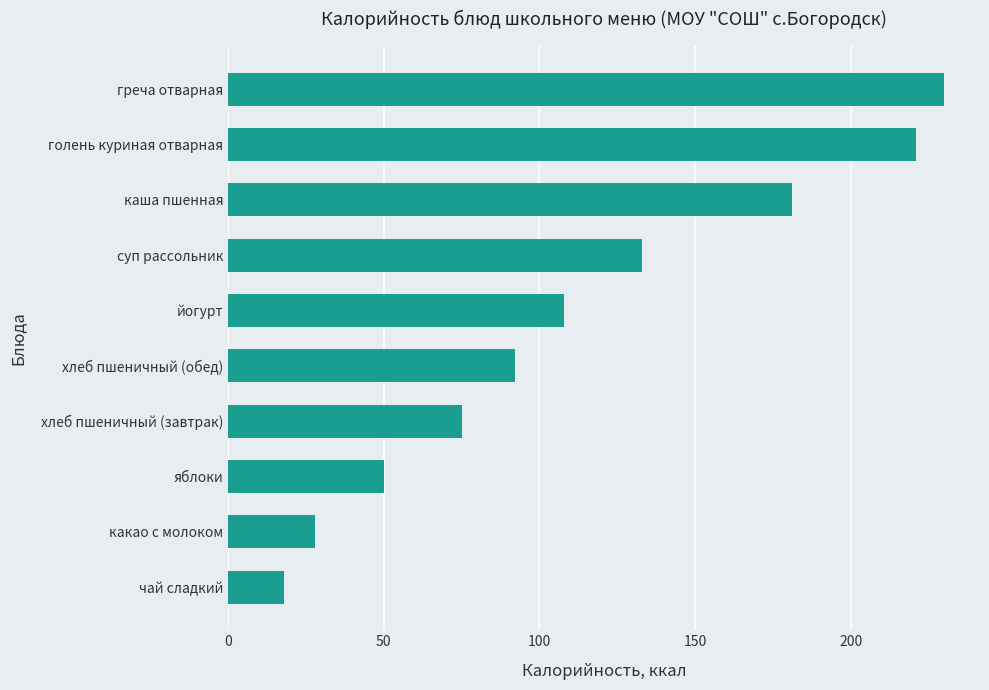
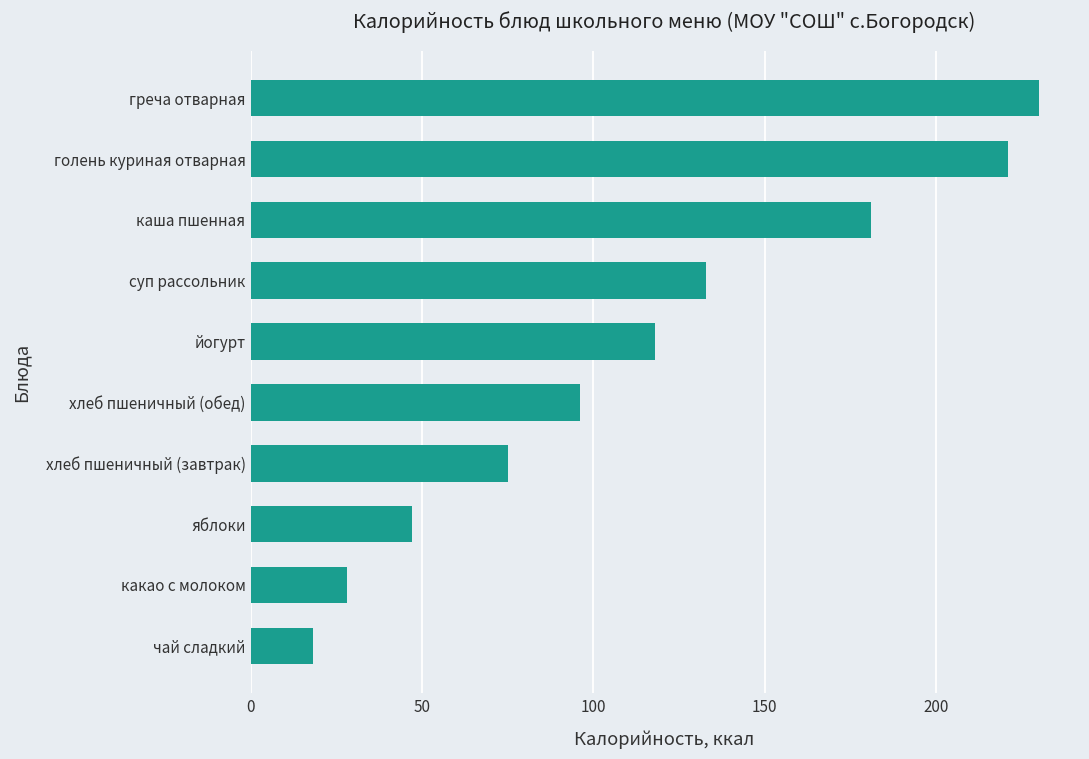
йогурт: 108 -> 118
хлеб пшеничный (обед): 92 -> 96
яблоки: 50 -> 47
